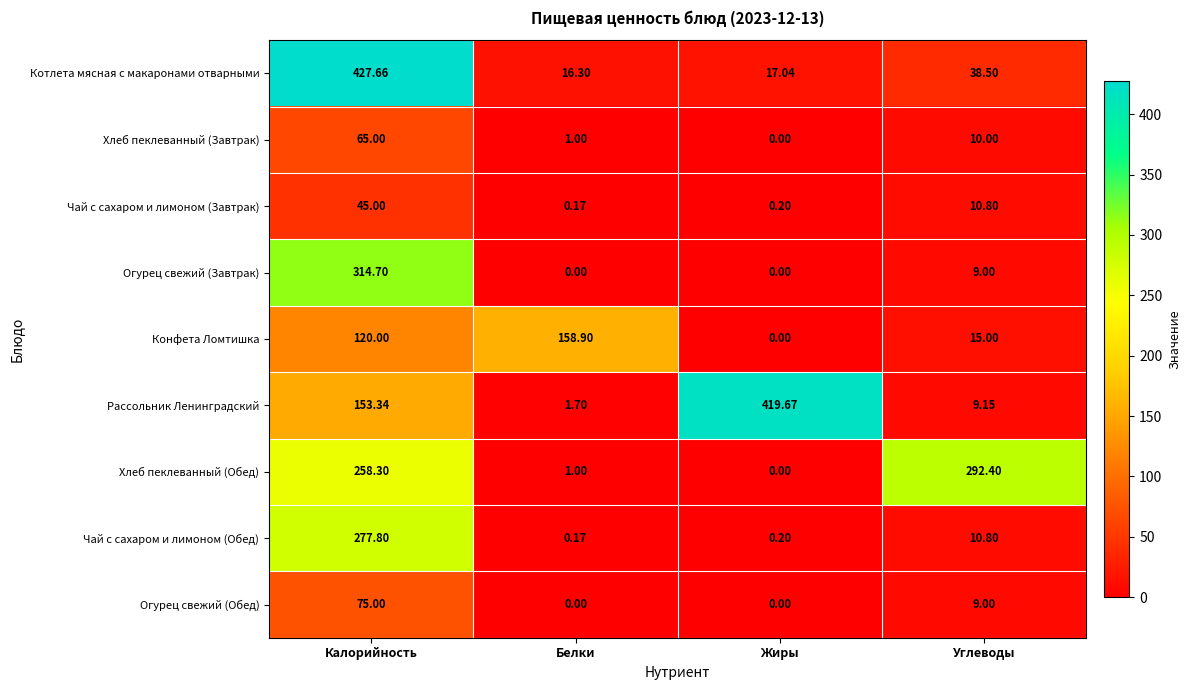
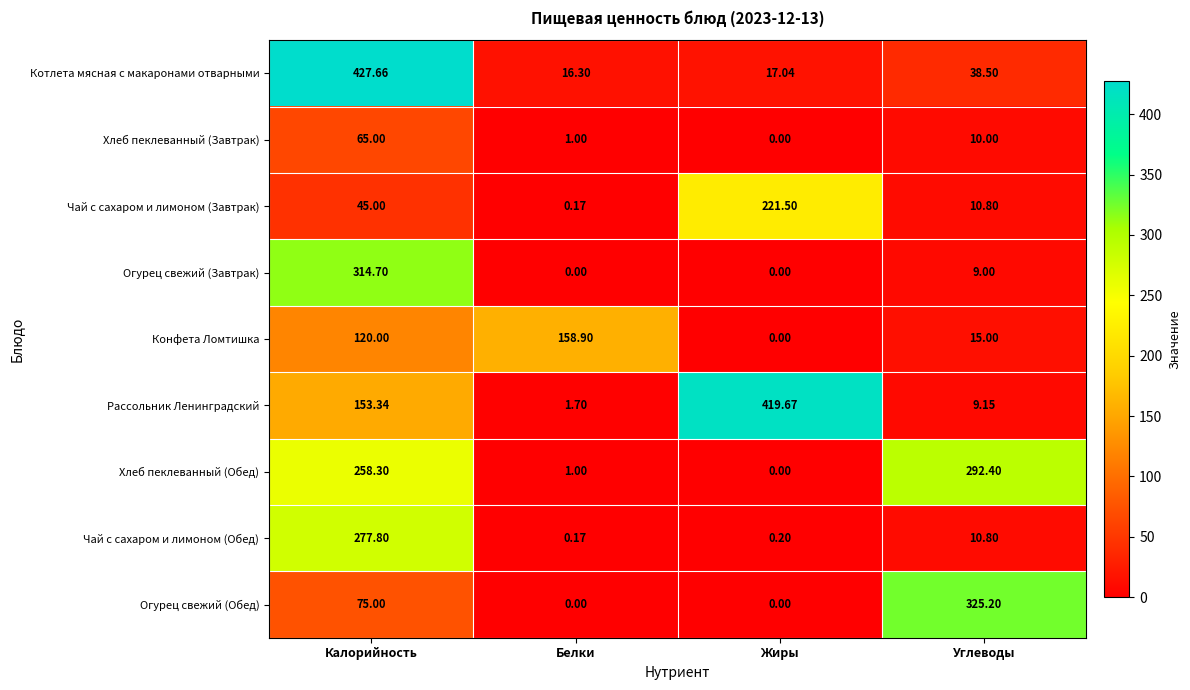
Чай с сахаром и лимоном (Завтрак), Жиры: 0.20 -> 221.50
Огурец свежий (Обед), Углеводы: 9.00 -> 325.20
